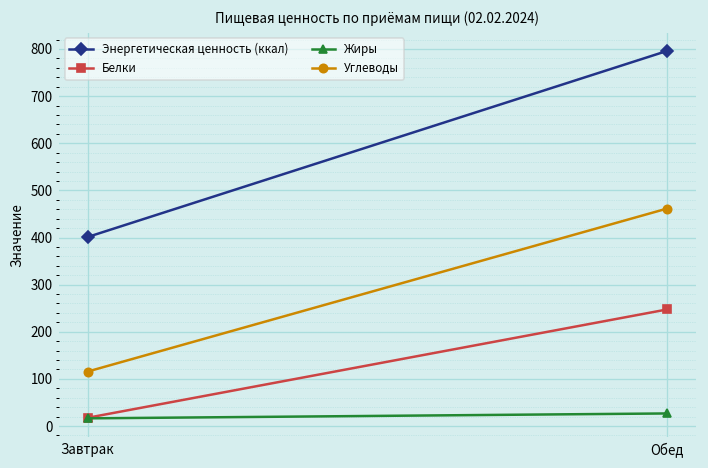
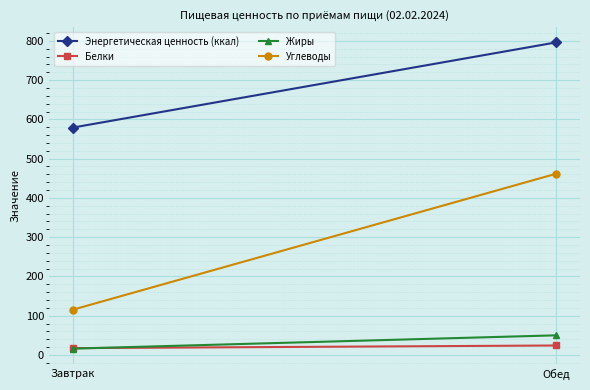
Энергетическая ценность (ккал), Завтрак: 400 -> 580
Белки, Обед: 250 -> 20
Жиры, Обед: 30 -> 50
